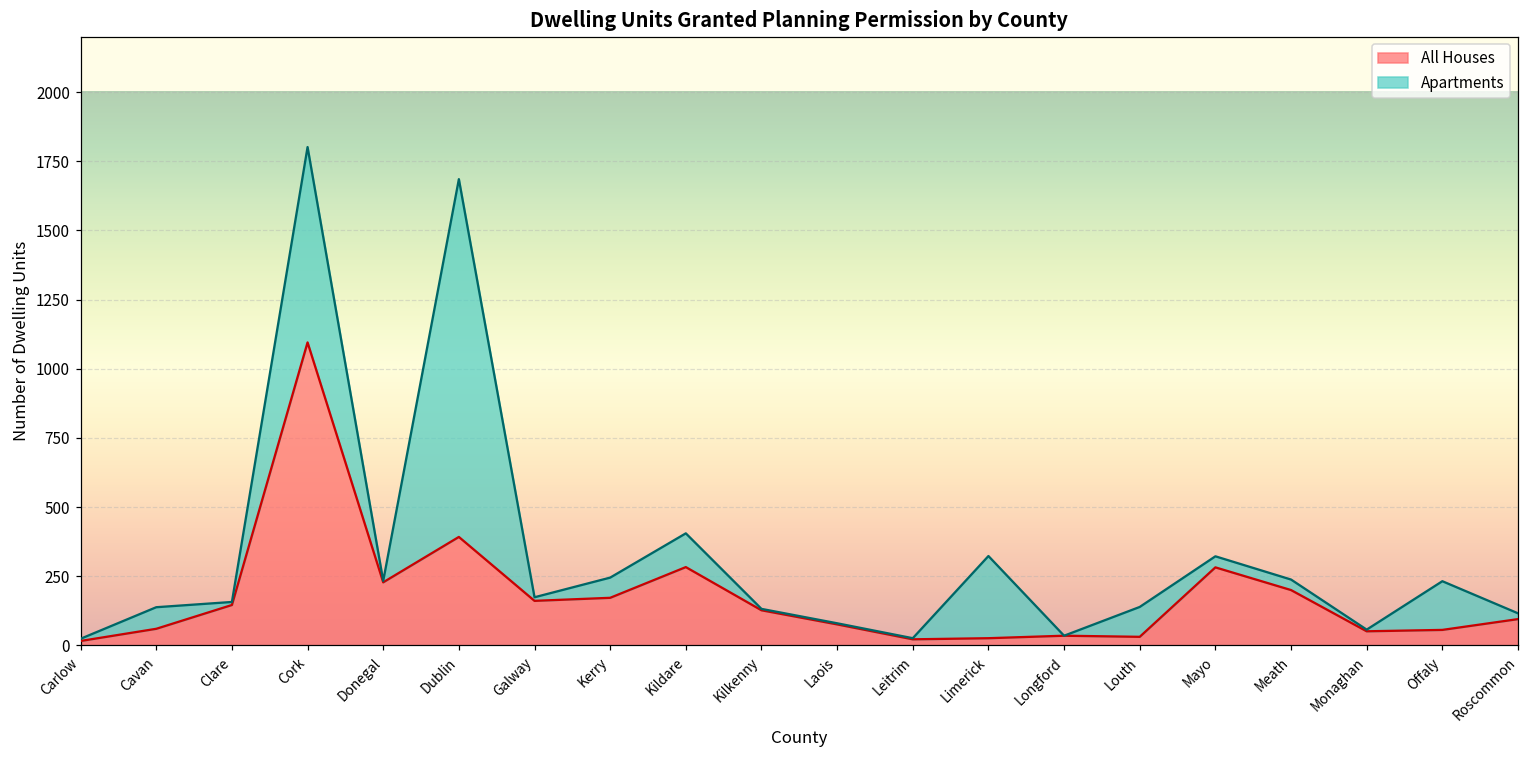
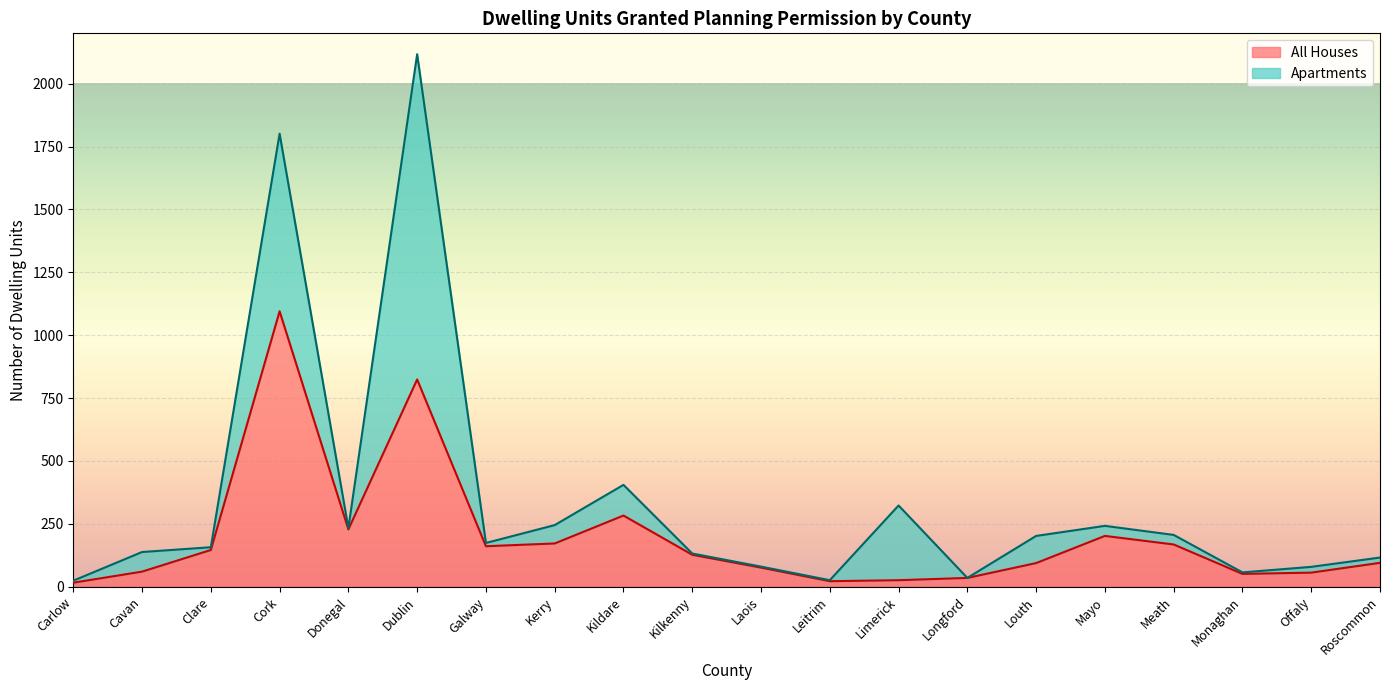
All Houses, Dublin: 390 -> 820
All Houses, Louth: 30 -> 90
All Houses, Mayo: 280 -> 200
All Houses, Meath: 200 -> 170
Apartments, Offaly: 180 -> 20
